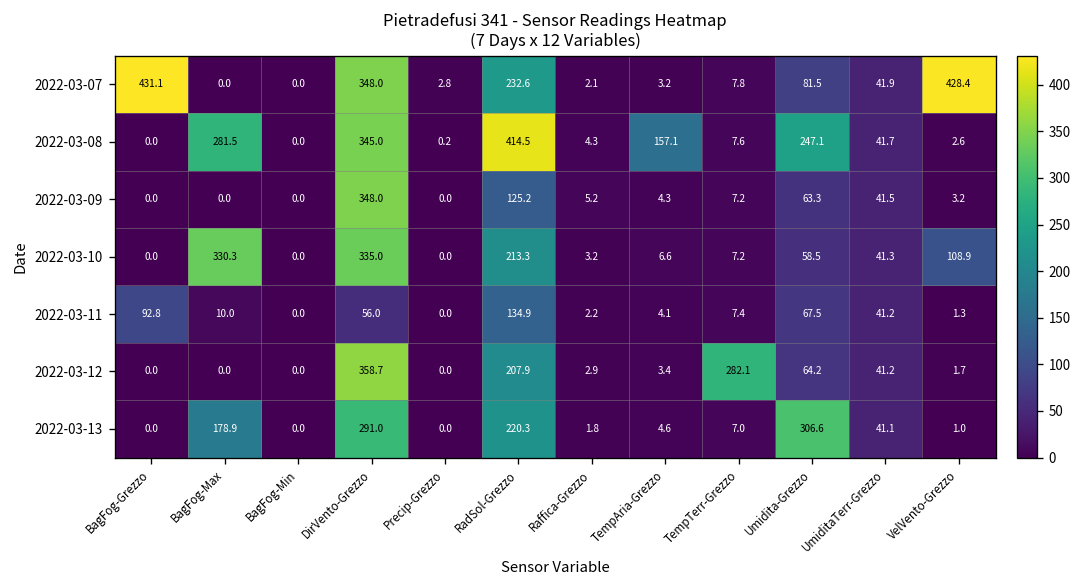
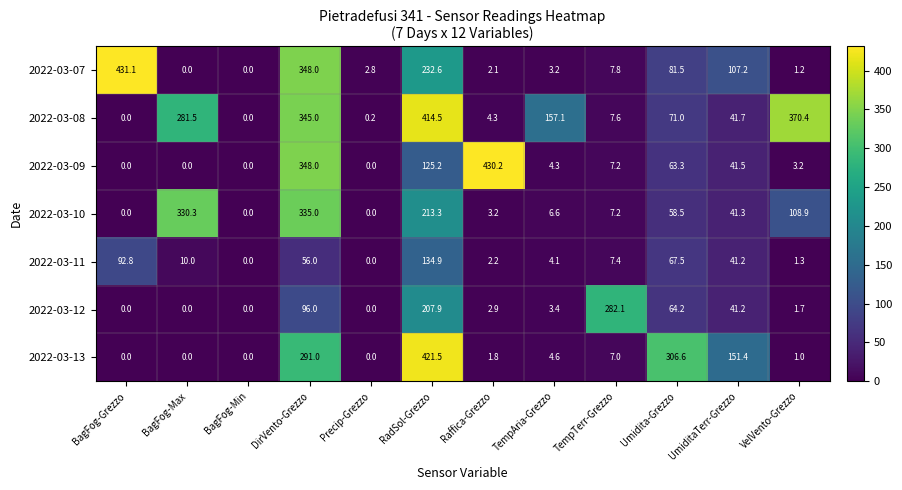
2022-03-07, UmiditaTerr-Grezzo: 41.9 -> 107.2
2022-03-07, VelVento-Grezzo: 428.4 -> 1.2
2022-03-08, Umidita-Grezzo: 247.1 -> 71.0
2022-03-08, VelVento-Grezzo: 2.6 -> 370.4
2022-03-09, Raffica-Grezzo: 5.2 -> 430.2
2022-03-12, DirVento-Grezzo: 358.7 -> 96.0
2022-03-13, BagFog-Max: 178.9 -> 0.0
2022-03-13, RadSol-Grezzo: 220.3 -> 421.5
2022-03-13, UmiditaTerr-Grezzo: 41.1 -> 151.4
